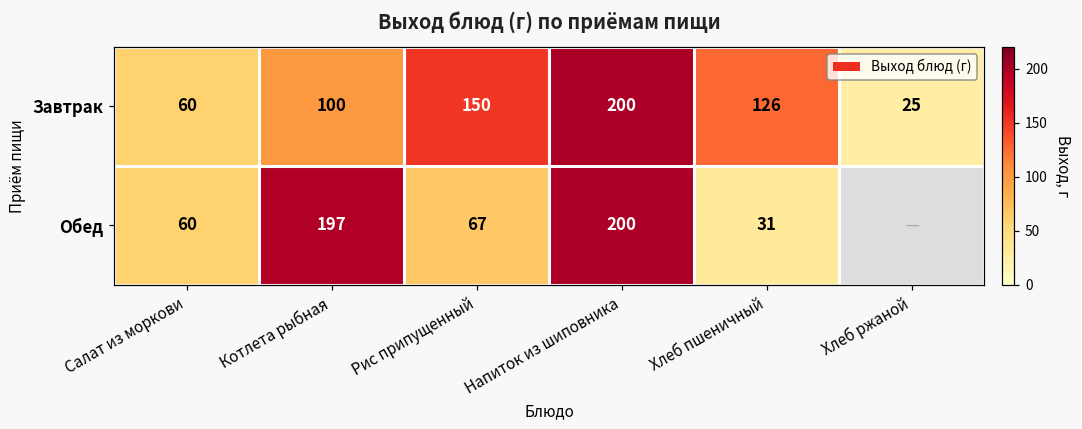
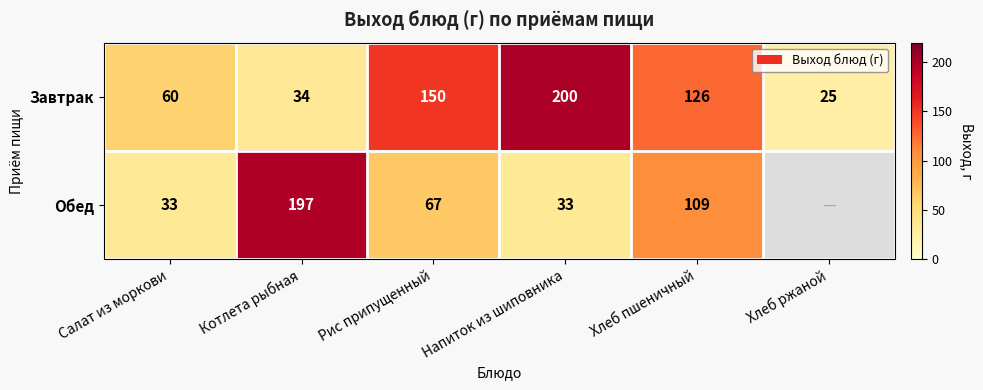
Завтрак, Котлета рыбная: 100 -> 34
Обед, Салат из моркови: 60 -> 33
Обед, Напиток из шиповника: 200 -> 33
Обед, Хлеб пшеничный: 31 -> 109
